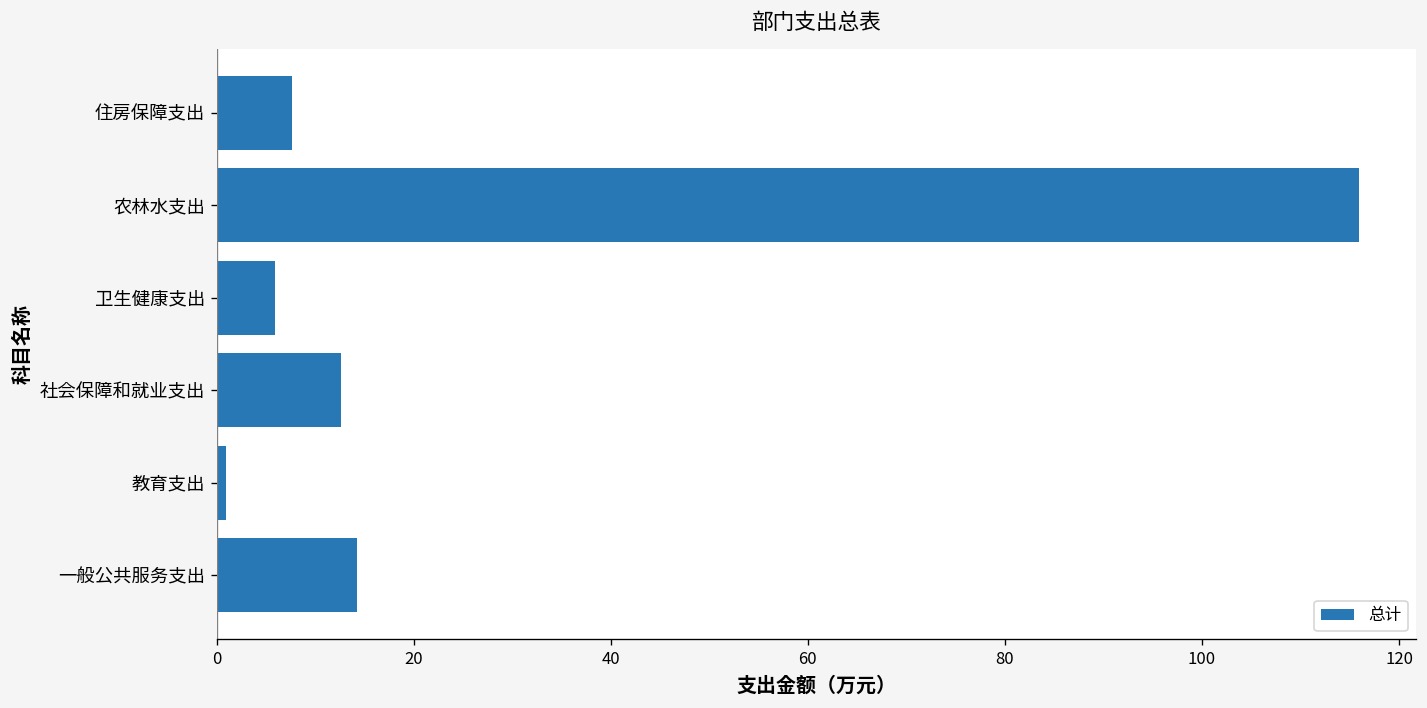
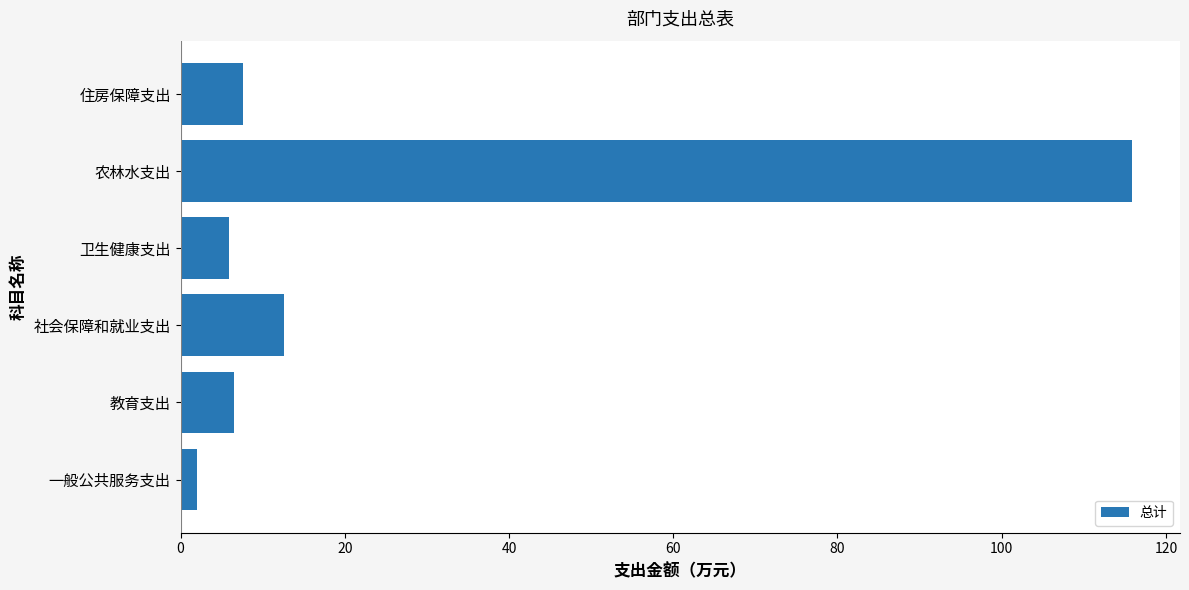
教育支出: 1 -> 7
一般公共服务支出: 14 -> 2
